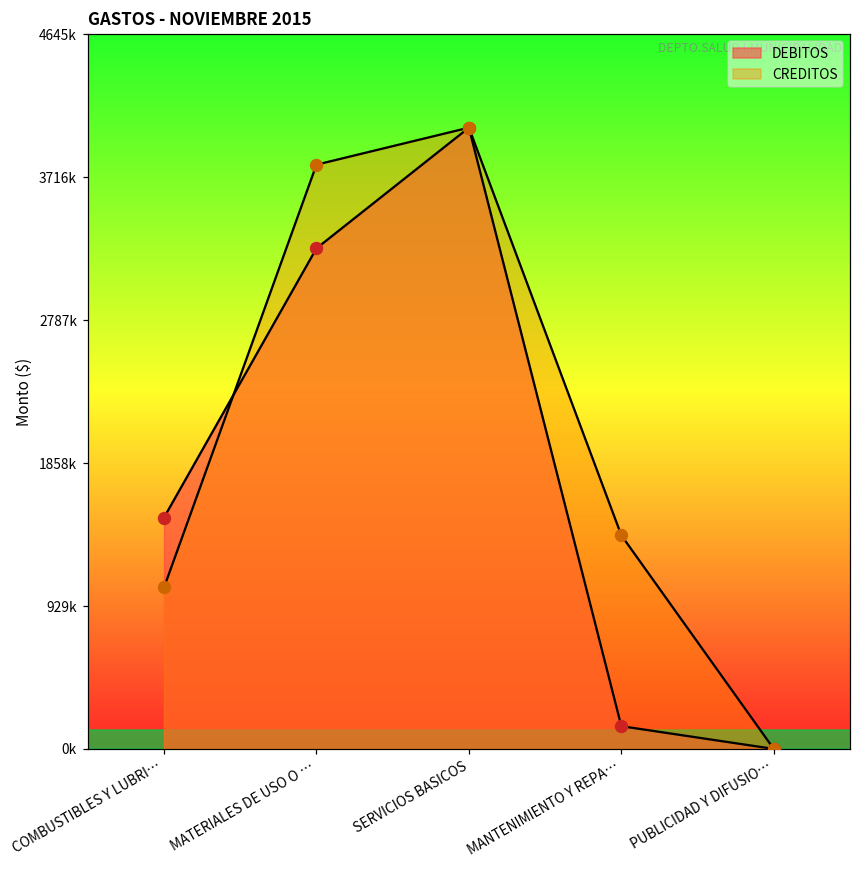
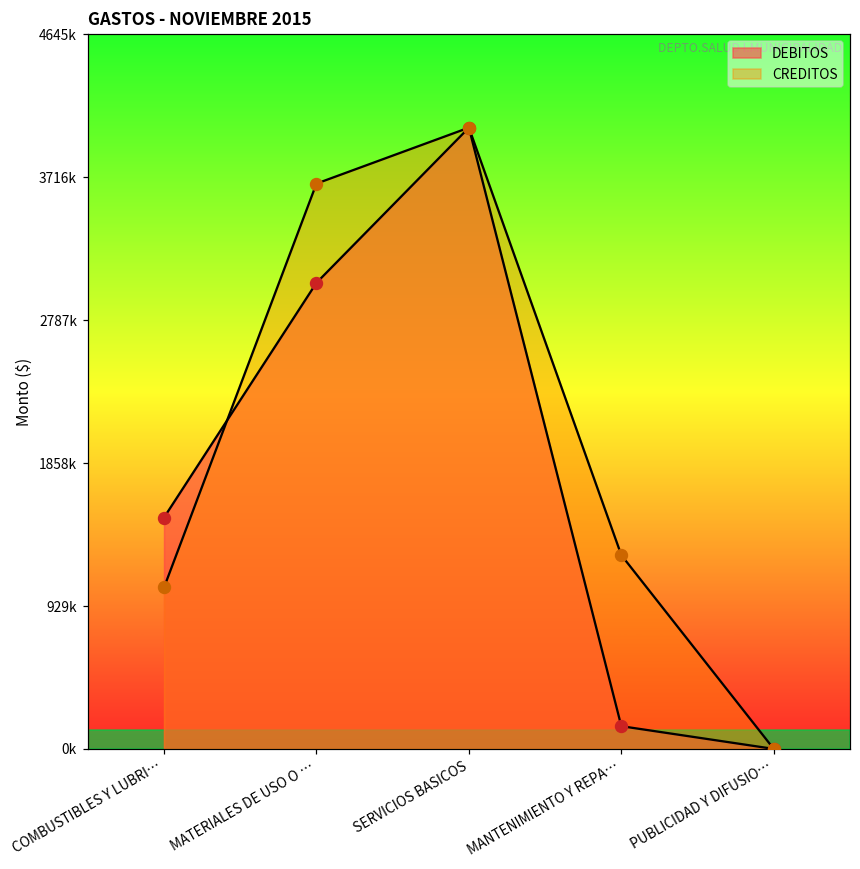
DEBITOS, MATERIALES DE USO O …: 3250000 -> 3030000
CREDITOS, MATERIALES DE USO O …: 3800000 -> 3680000
CREDITOS, MANTENIMIENTO Y REPA…: 1390000 -> 1260000
